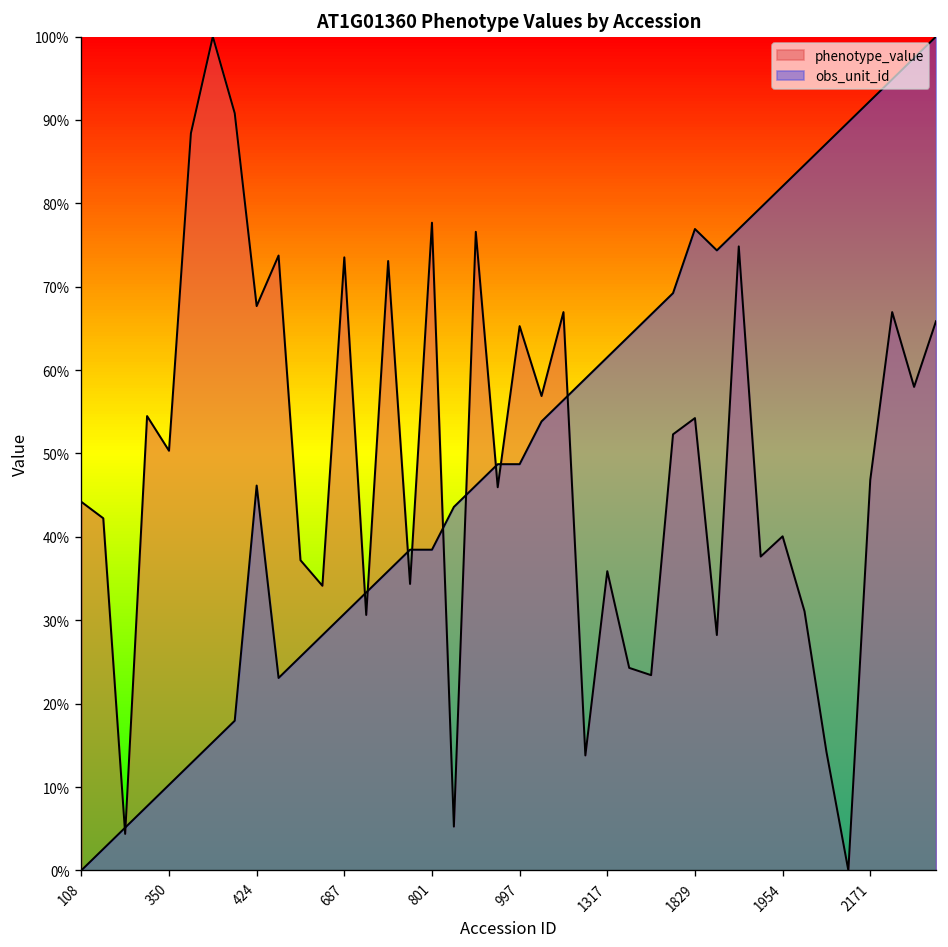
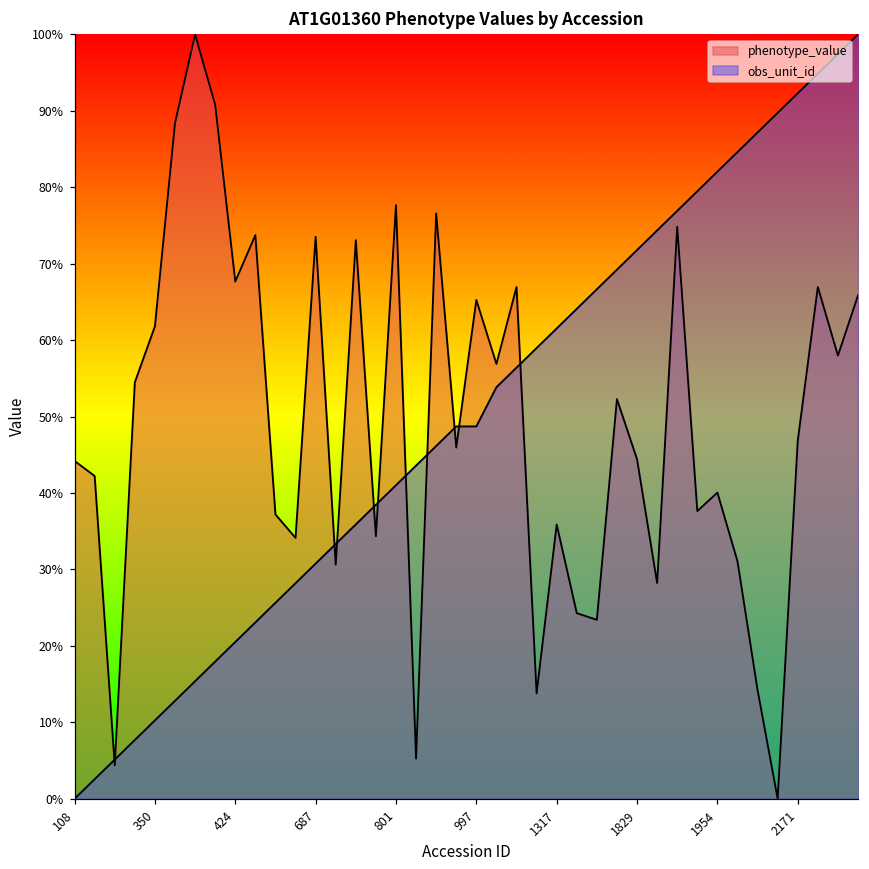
phenotype_value, 350: 50% -> 62%
obs_unit_id, 424: 46% -> 21%
obs_unit_id, 801: 38% -> 41%
phenotype_value, 1829: 54% -> 44%
obs_unit_id, 1829: 77% -> 72%
